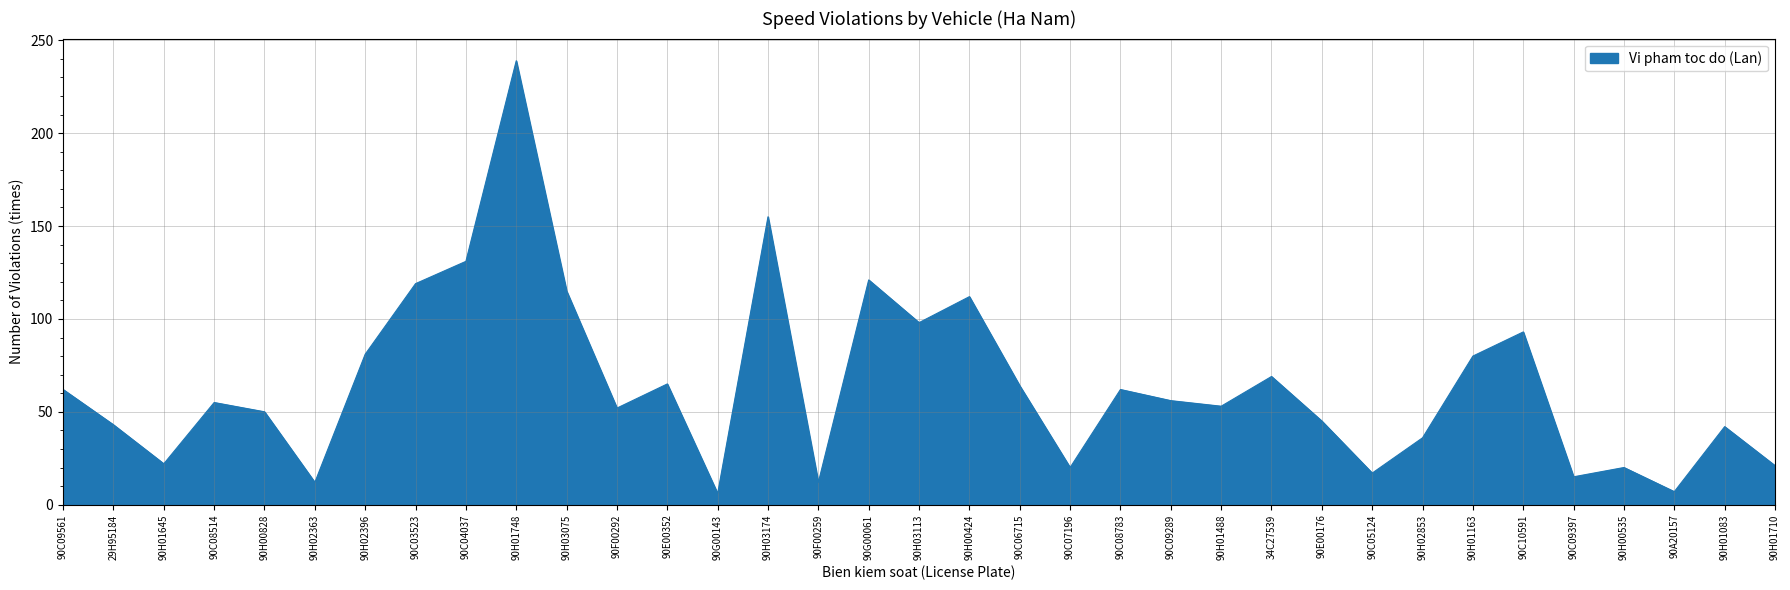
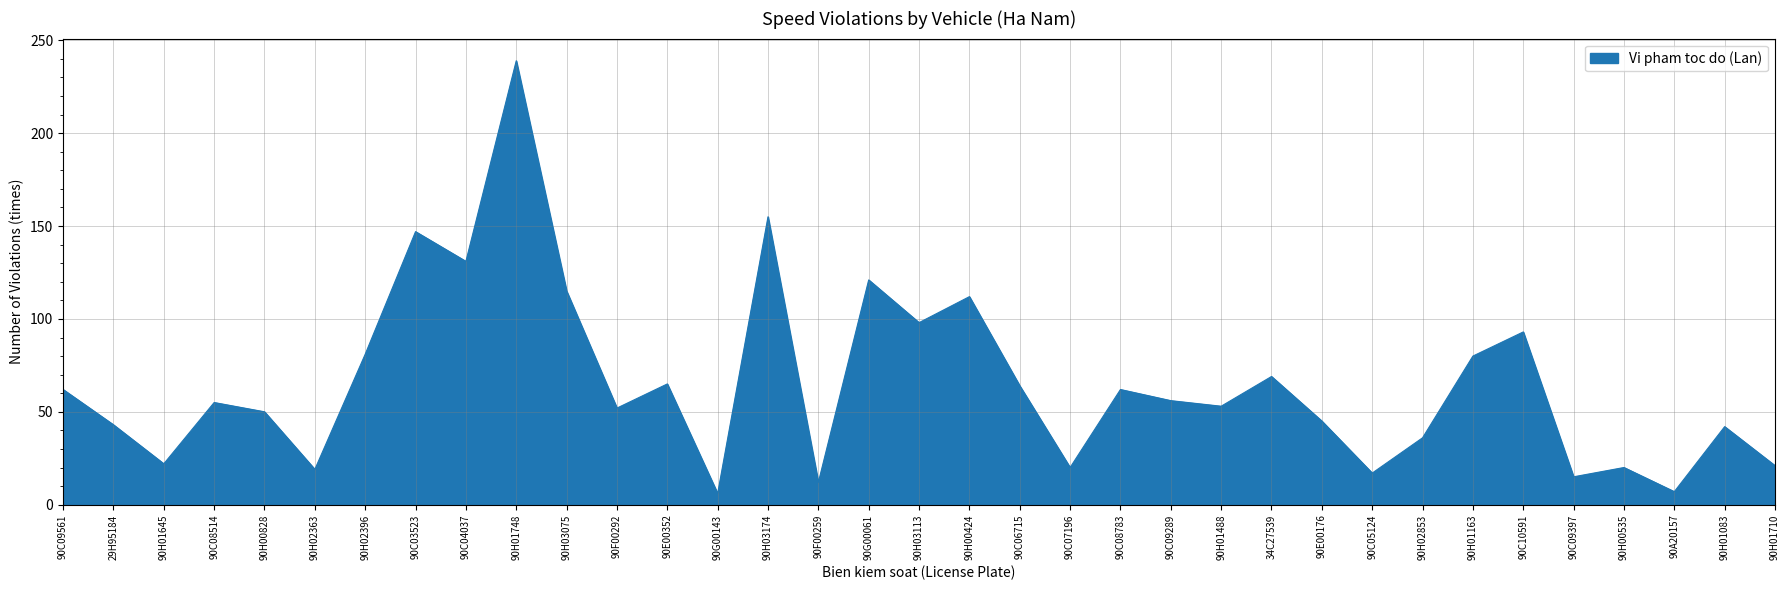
90H02363: 12 -> 19
90C03523: 119 -> 147
